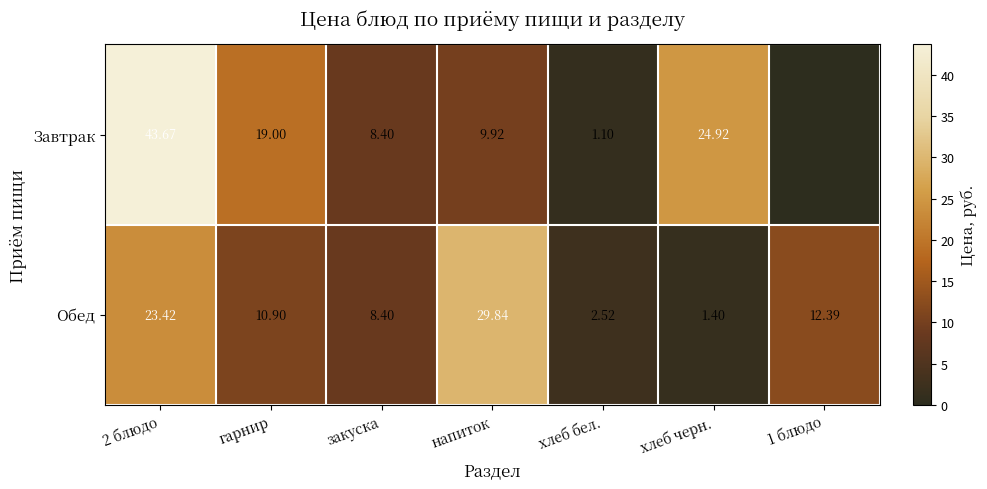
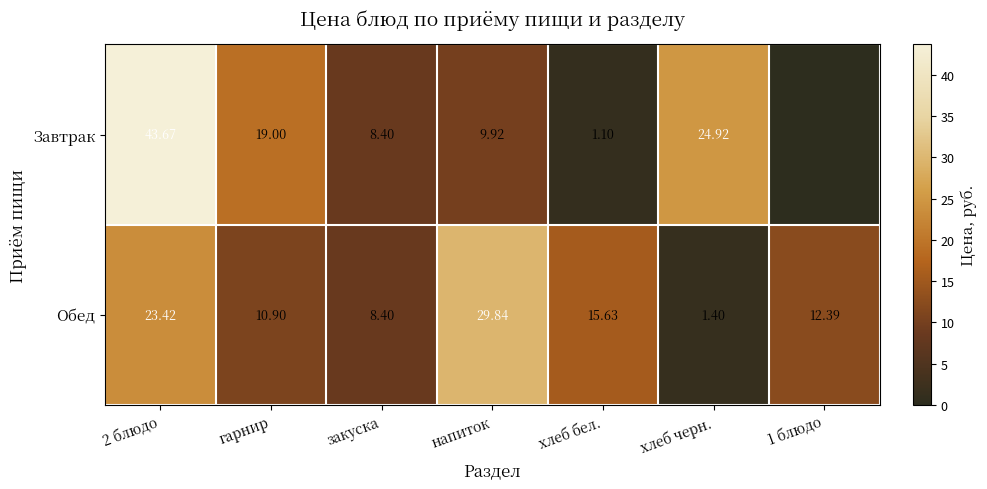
Обед, хлеб бел.: 2.52 -> 15.63
